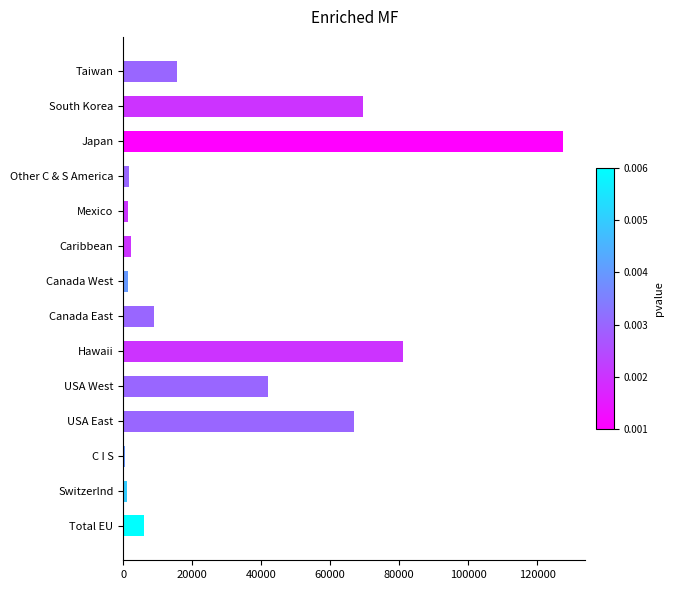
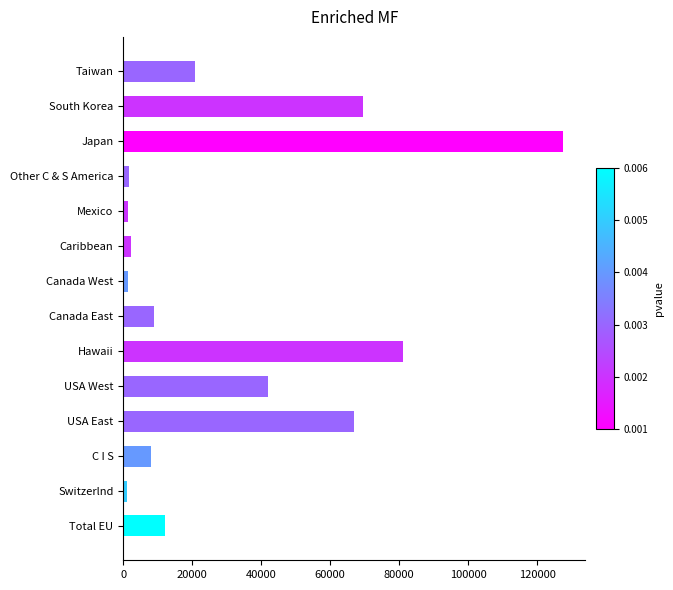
Taiwan: 16000 -> 21000
C I S: 1000 -> 8000
Total EU: 6000 -> 12000
